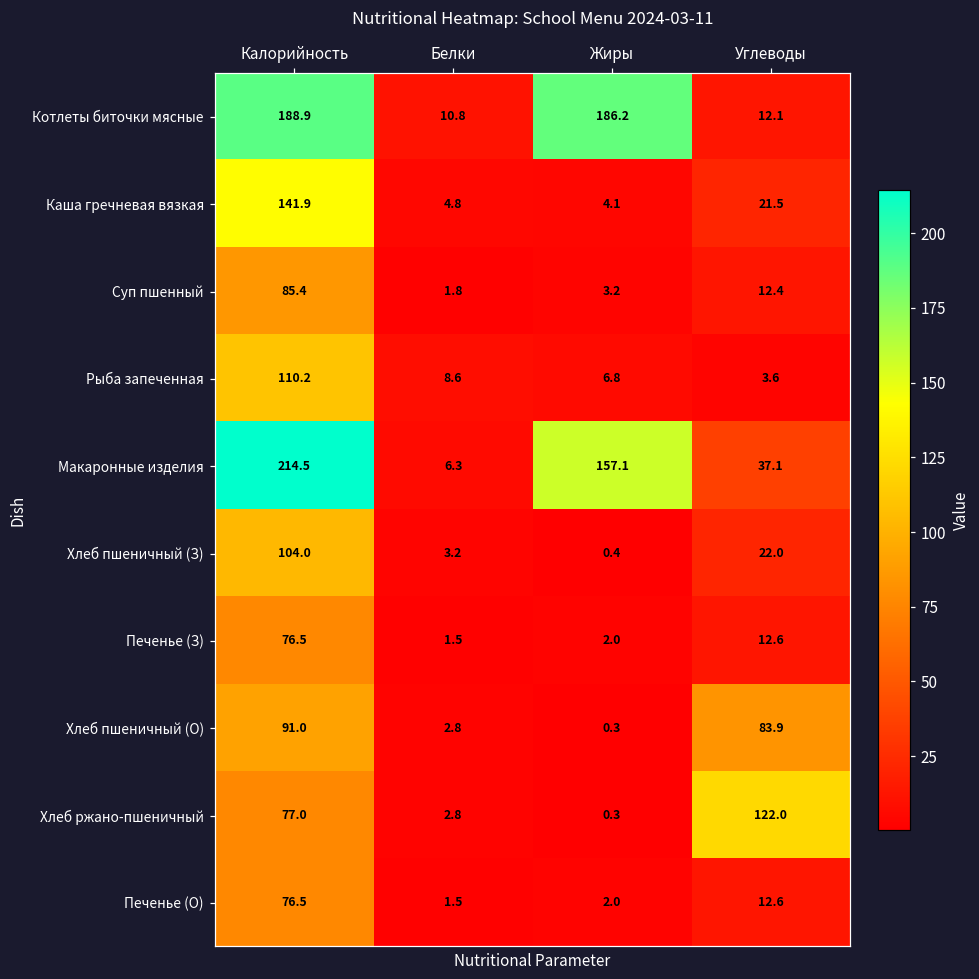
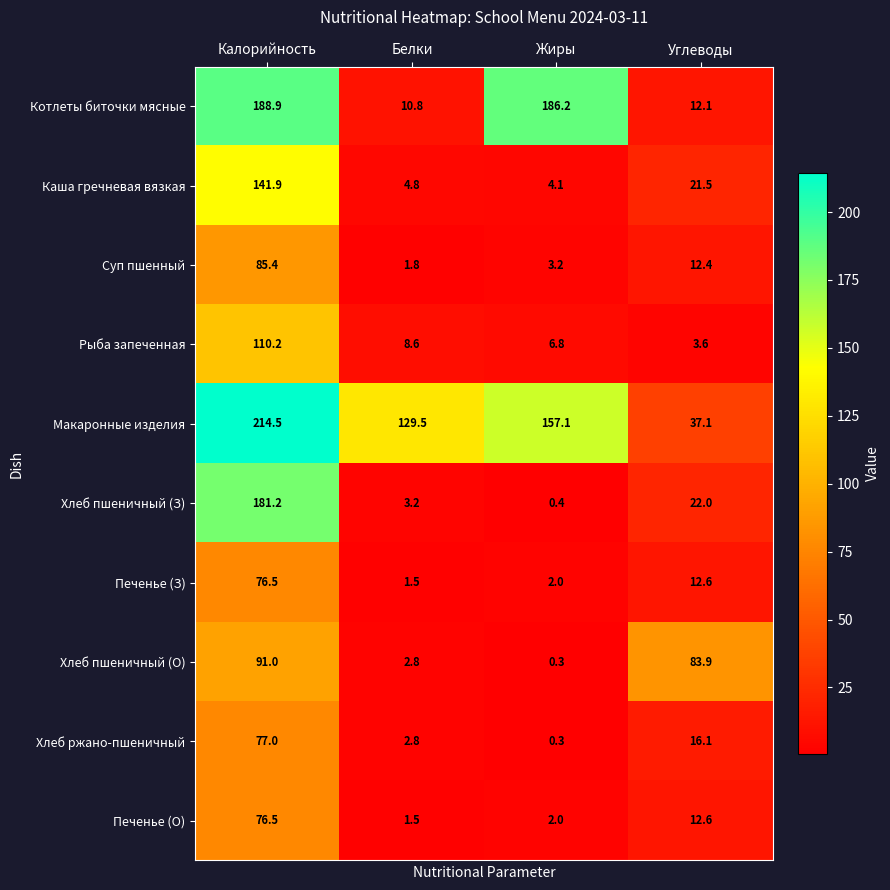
Макаронные изделия, Белки: 6.3 -> 129.5
Хлеб пшеничный (З), Калорийность: 104.0 -> 181.2
Хлеб ржано-пшеничный, Углеводы: 122.0 -> 16.1
